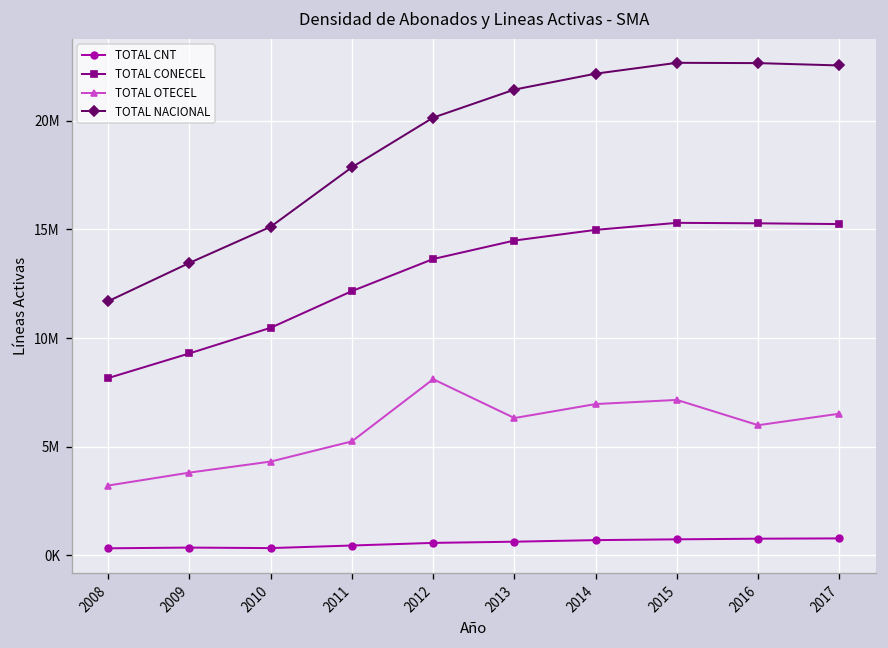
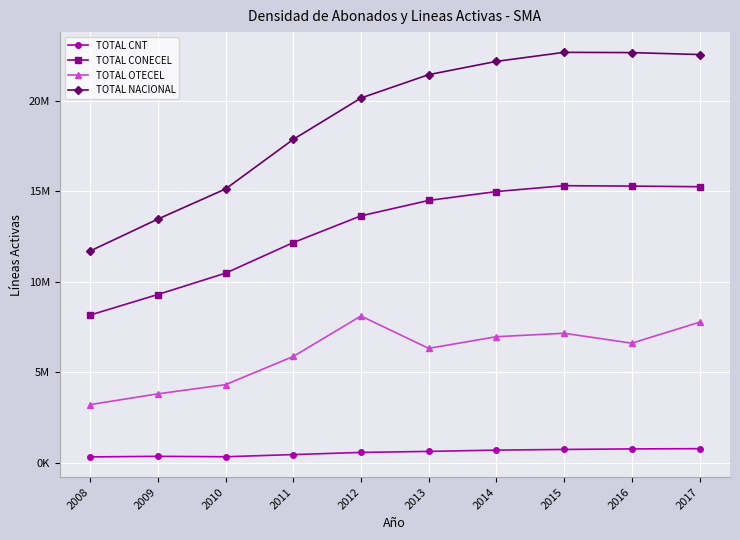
TOTAL OTECEL, 2011: 5200000 -> 5900000
TOTAL OTECEL, 2016: 6000000 -> 6600000
TOTAL OTECEL, 2017: 6500000 -> 7800000
